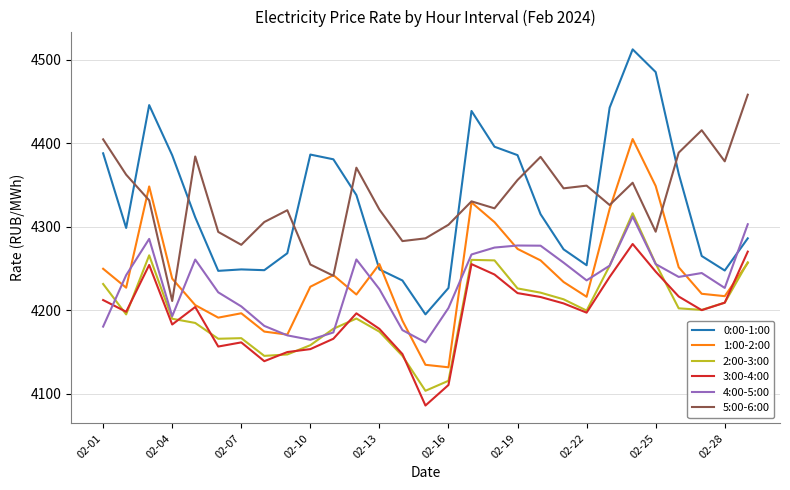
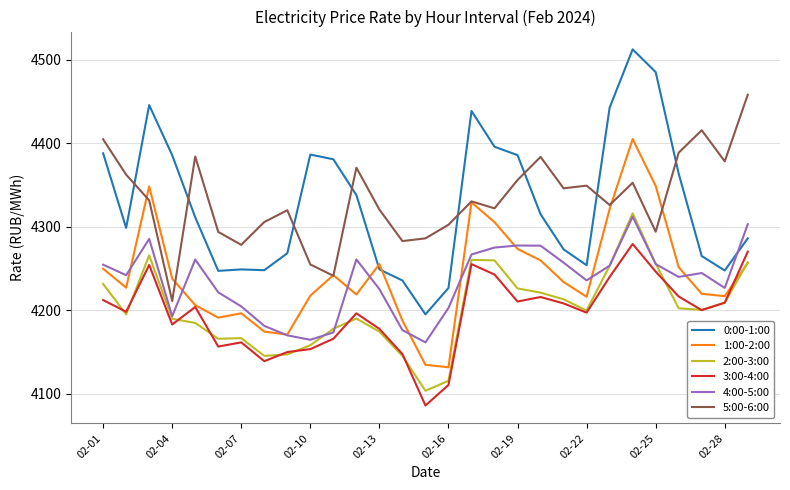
4:00-5:00, 02-01: 4180 -> 4250
1:00-2:00, 02-10: 4230 -> 4220
3:00-4:00, 02-19: 4220 -> 4210
